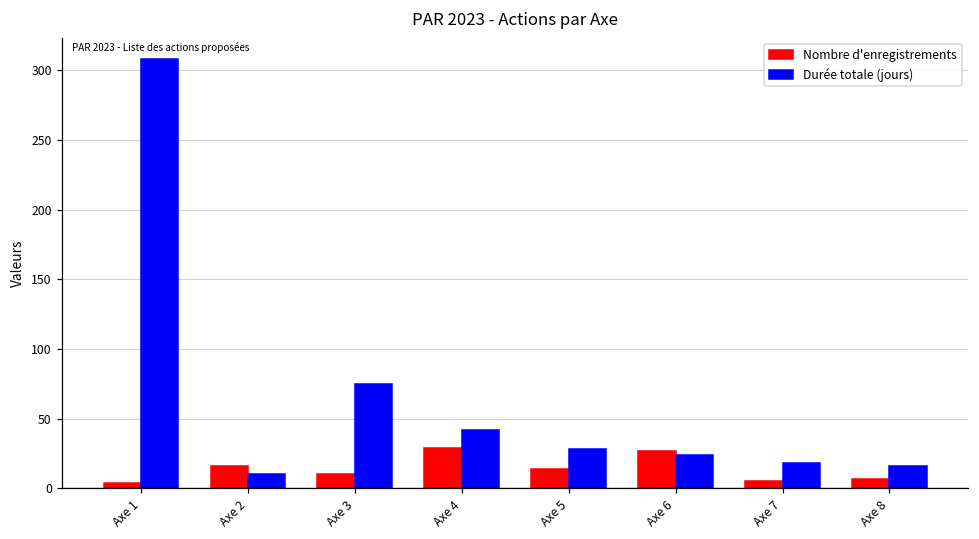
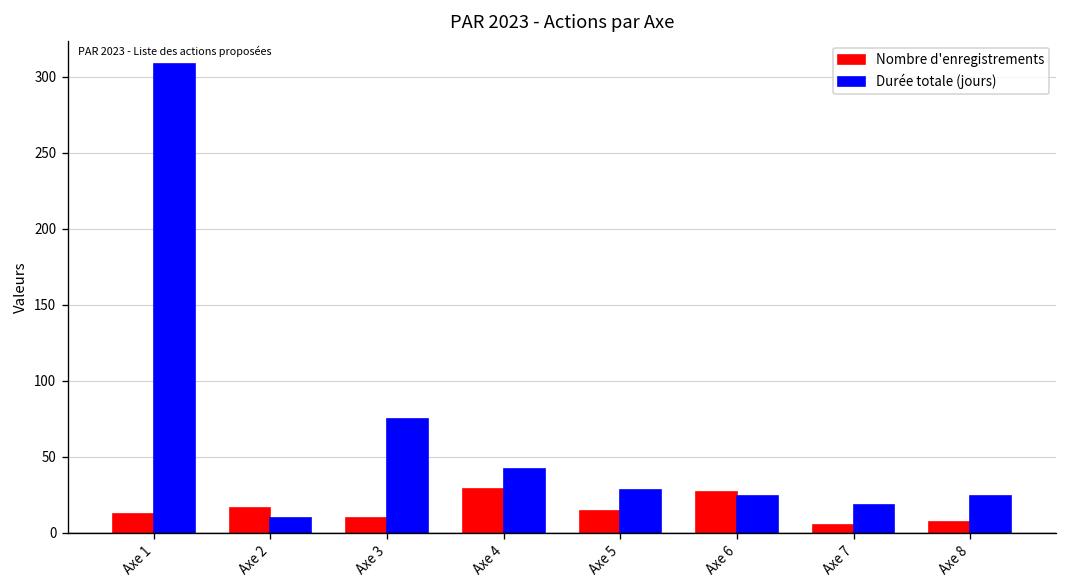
Nombre d'enregistrements, Axe 1: 4 -> 12
Durée totale (jours), Axe 8: 16 -> 24
